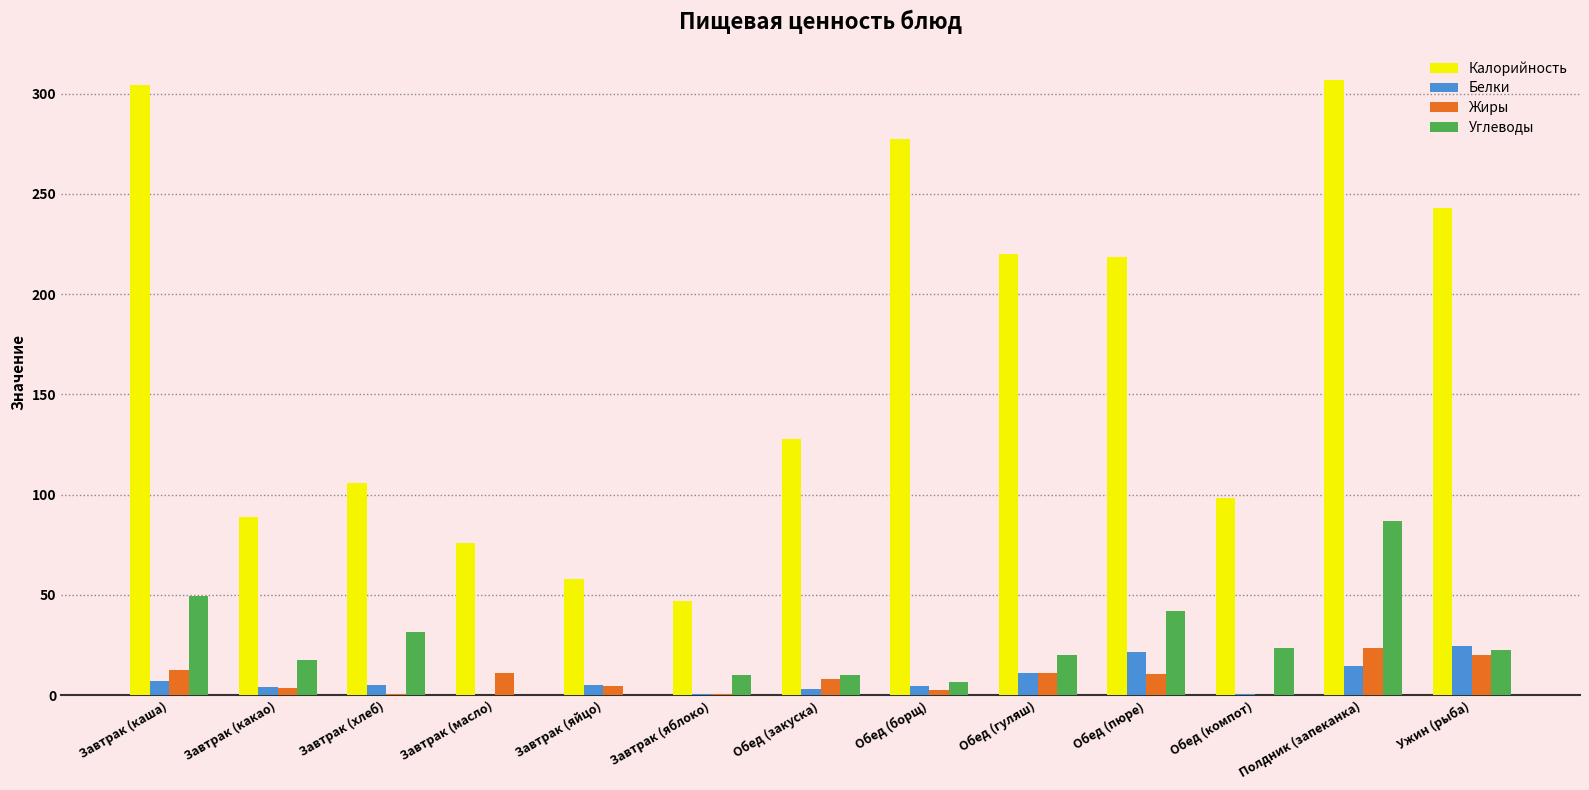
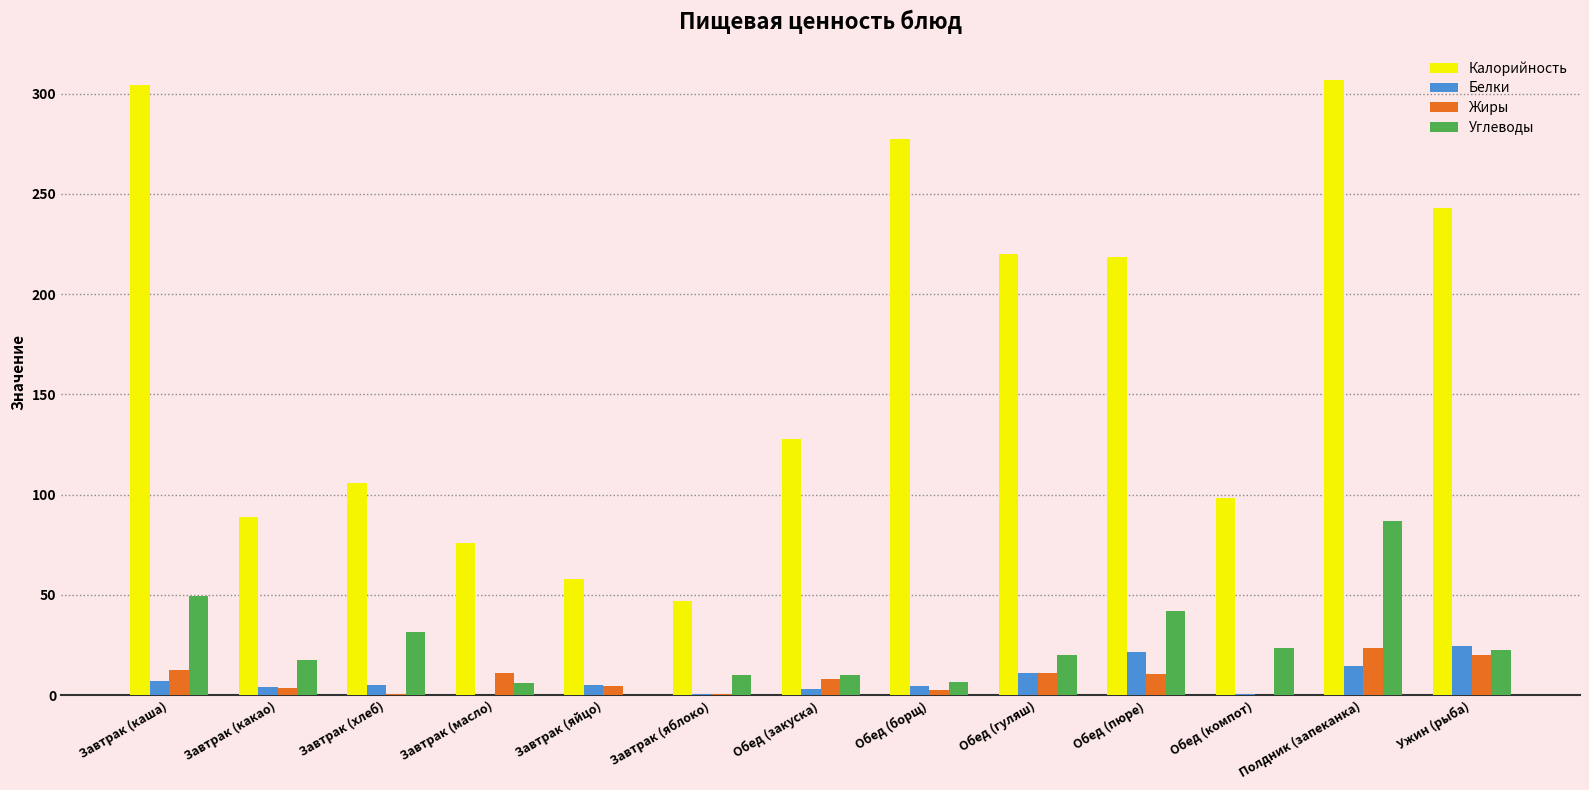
Углеводы, Завтрак (масло): 0 -> 6
